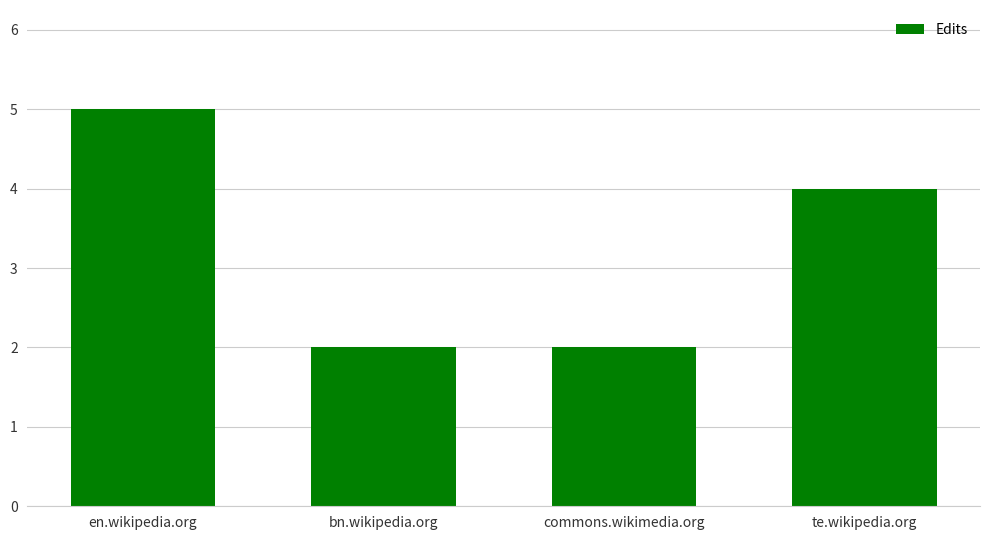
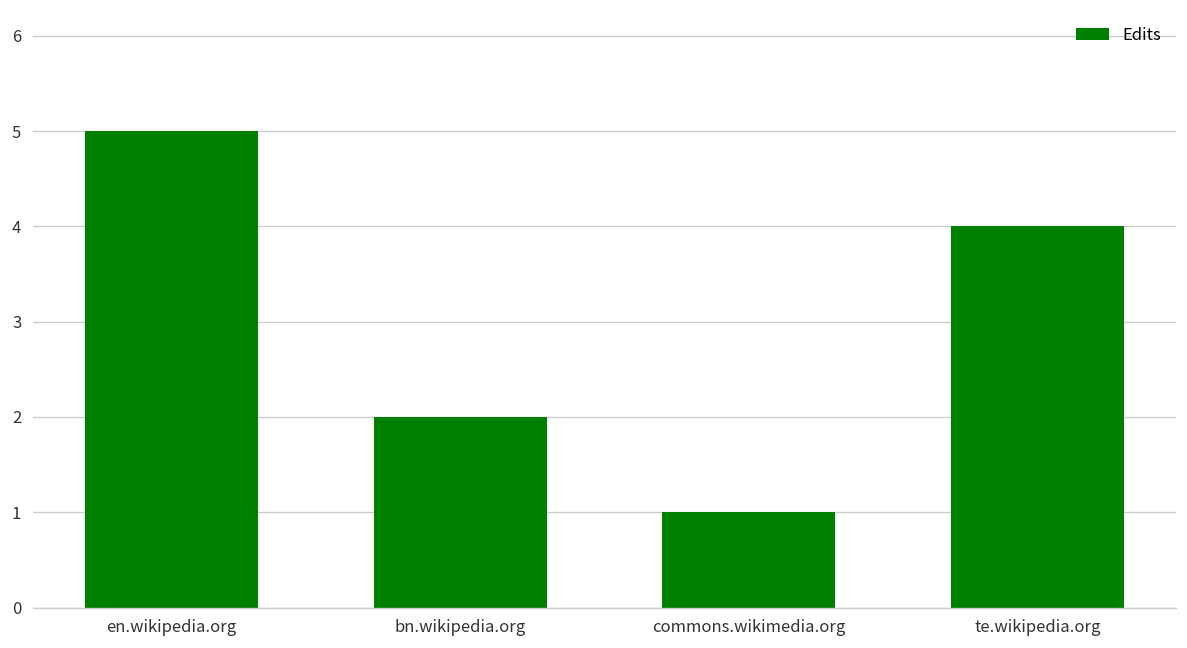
commons.wikimedia.org: 2 -> 1
